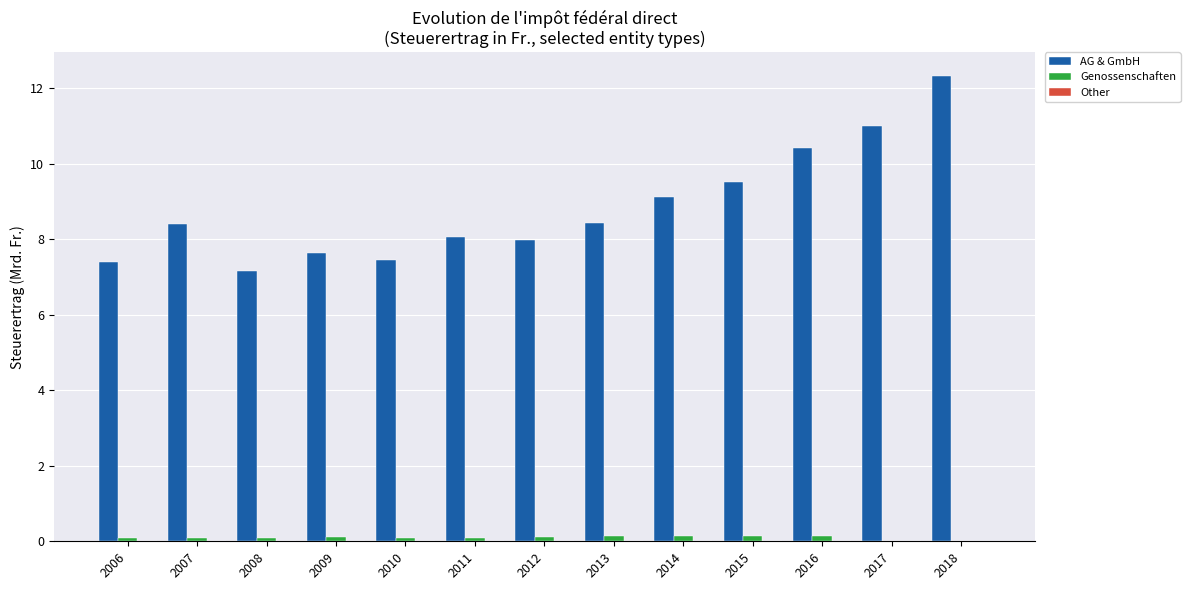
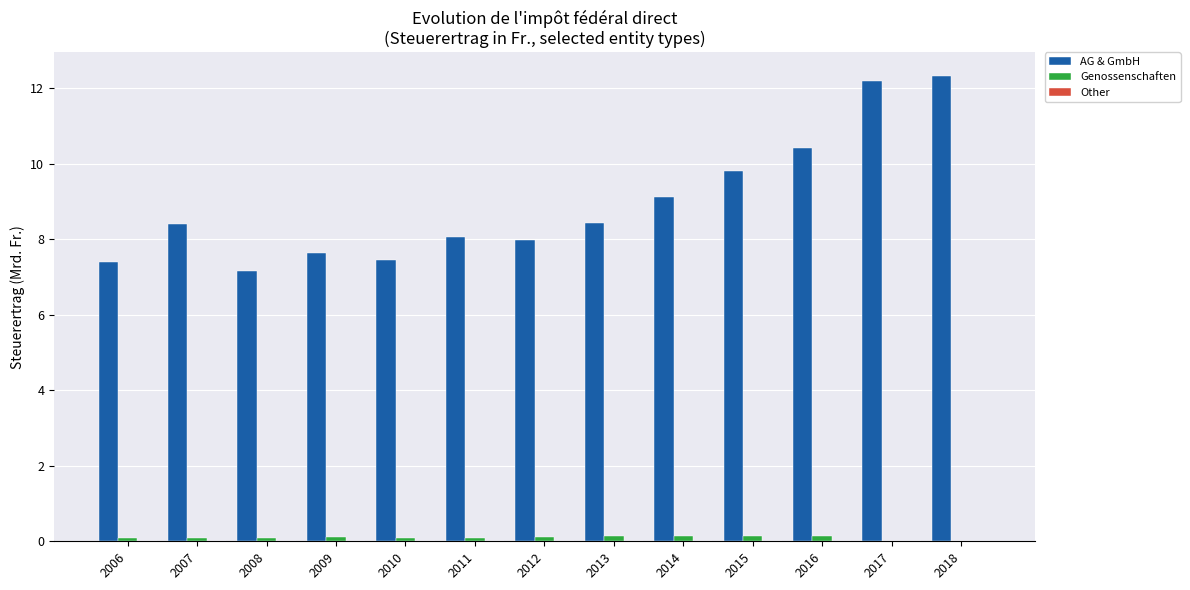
AG & GmbH, 2015: 9.5 -> 9.8
AG & GmbH, 2017: 11.0 -> 12.2
